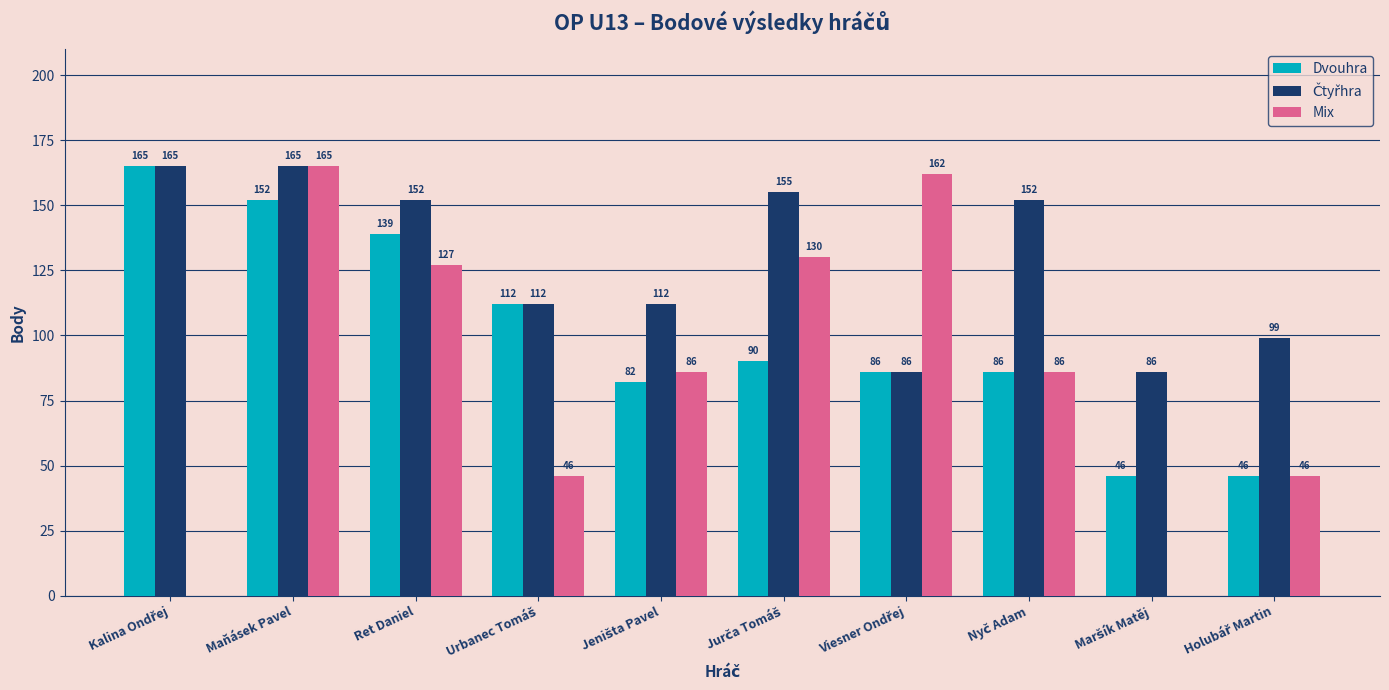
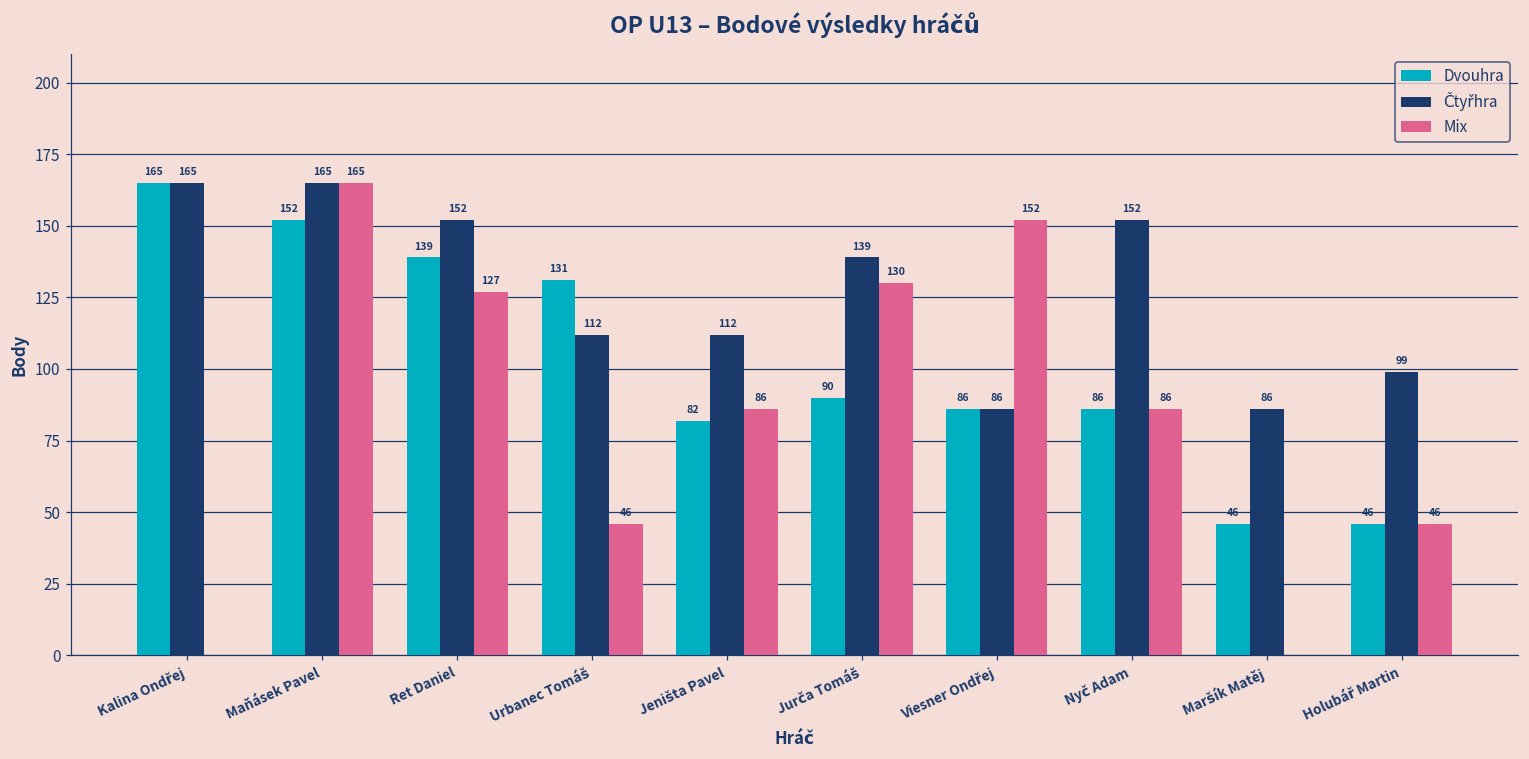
Dvouhra, Urbanec Tomáš: 112 -> 131
Čtyřhra, Jurča Tomáš: 155 -> 139
Mix, Viesner Ondřej: 162 -> 152
